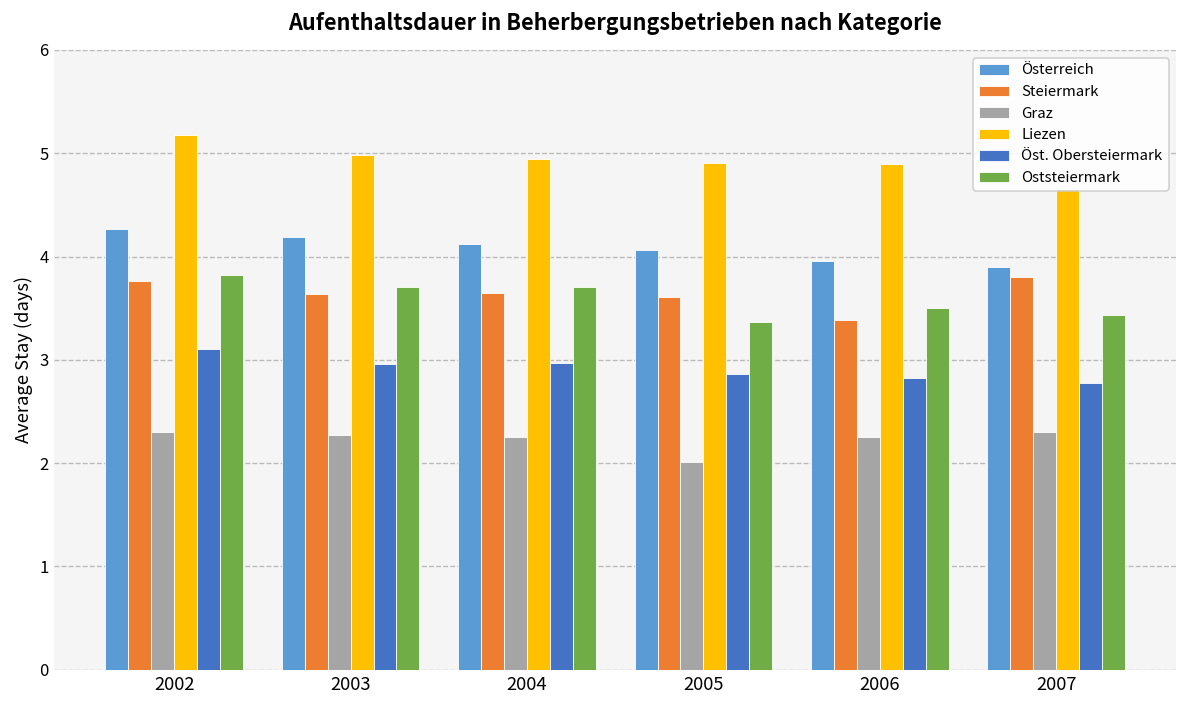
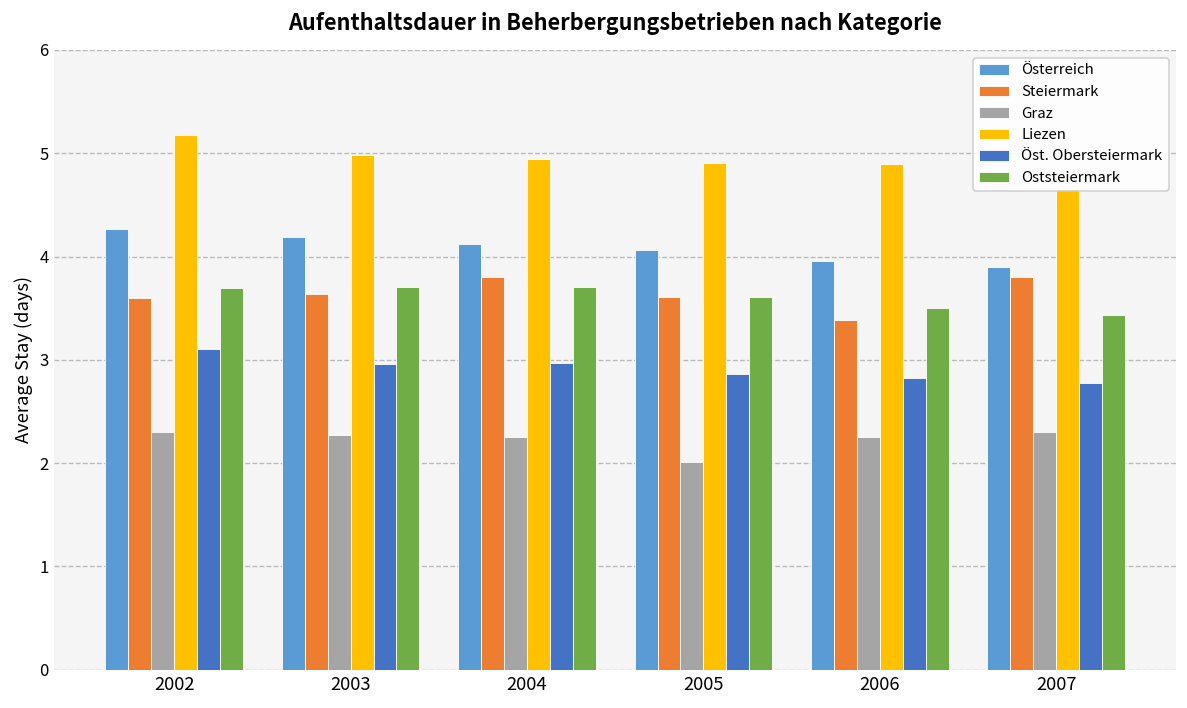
Steiermark, 2002: 3.8 -> 3.6
Oststeiermark, 2002: 3.8 -> 3.7
Steiermark, 2004: 3.6 -> 3.8
Oststeiermark, 2005: 3.4 -> 3.6
